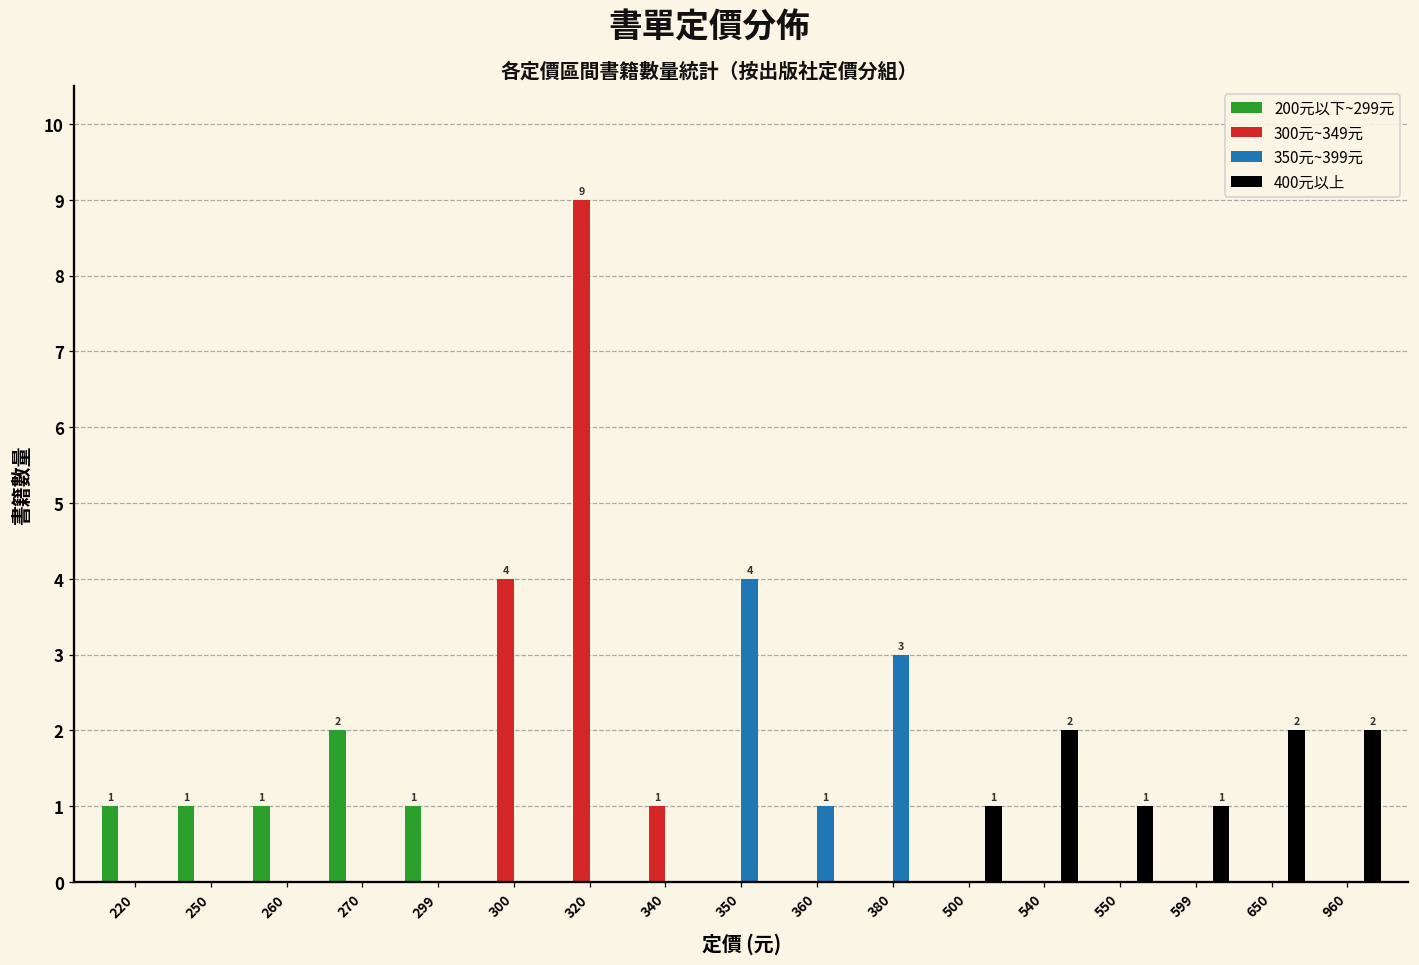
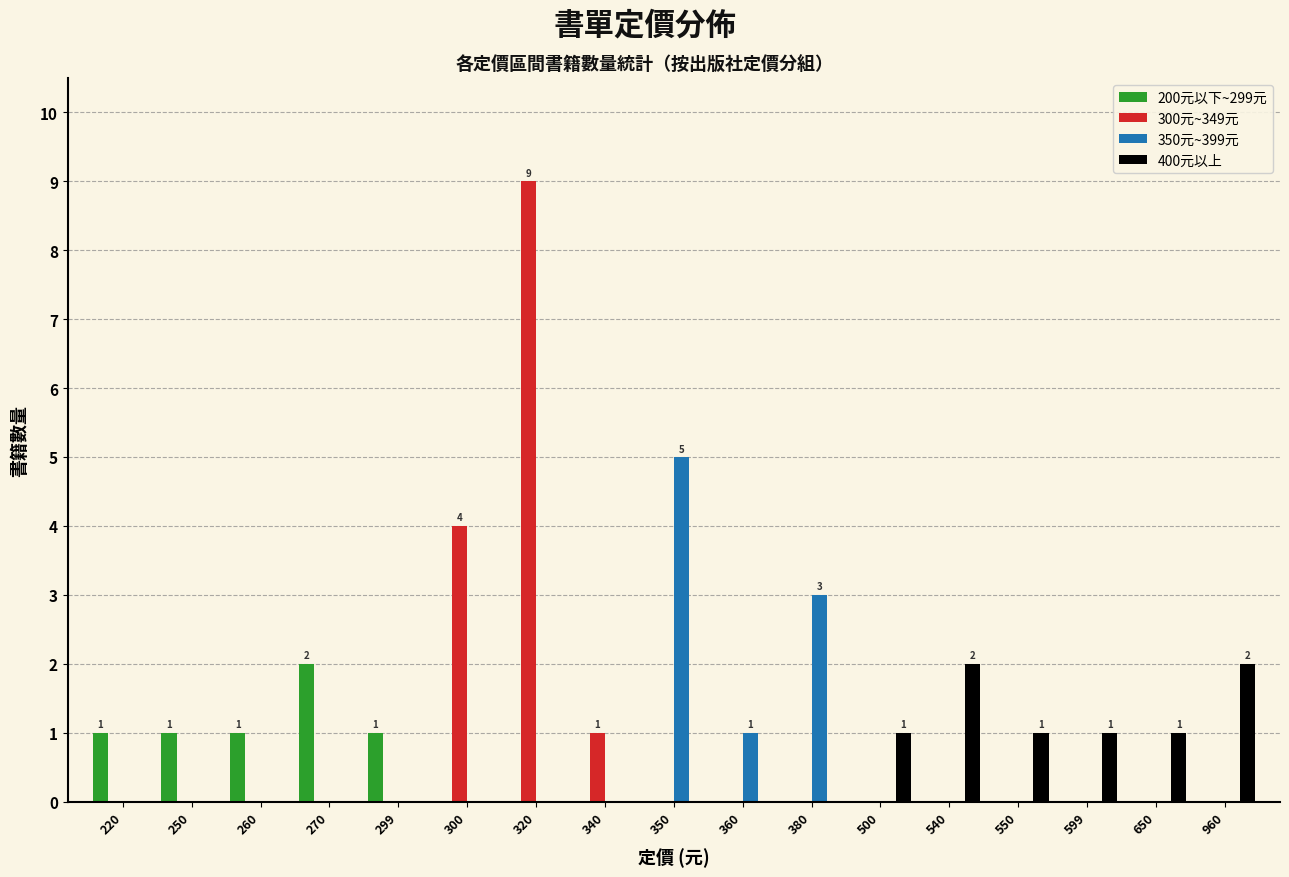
350元~399元, 350: 4 -> 5
400元以上, 650: 2 -> 1
